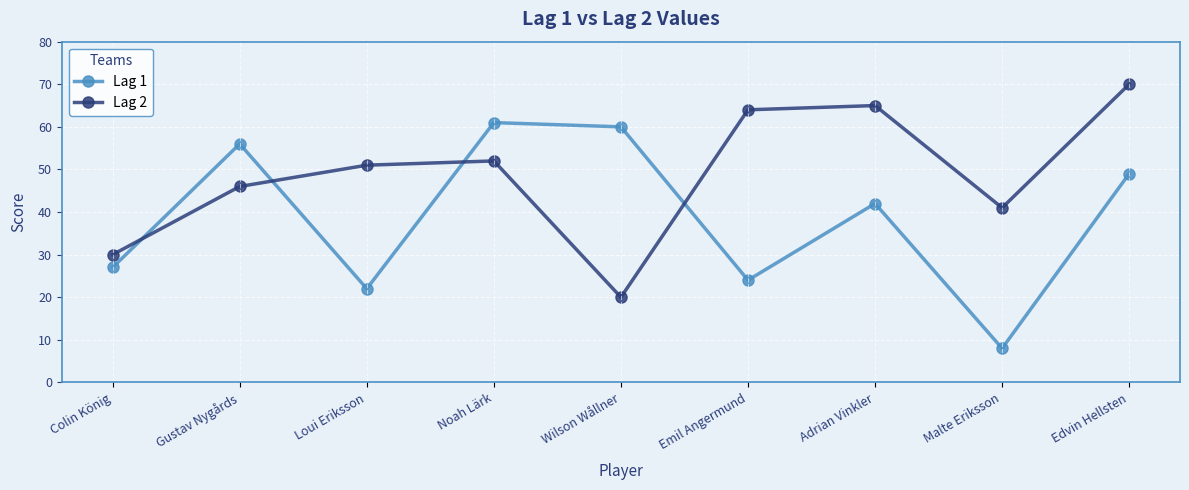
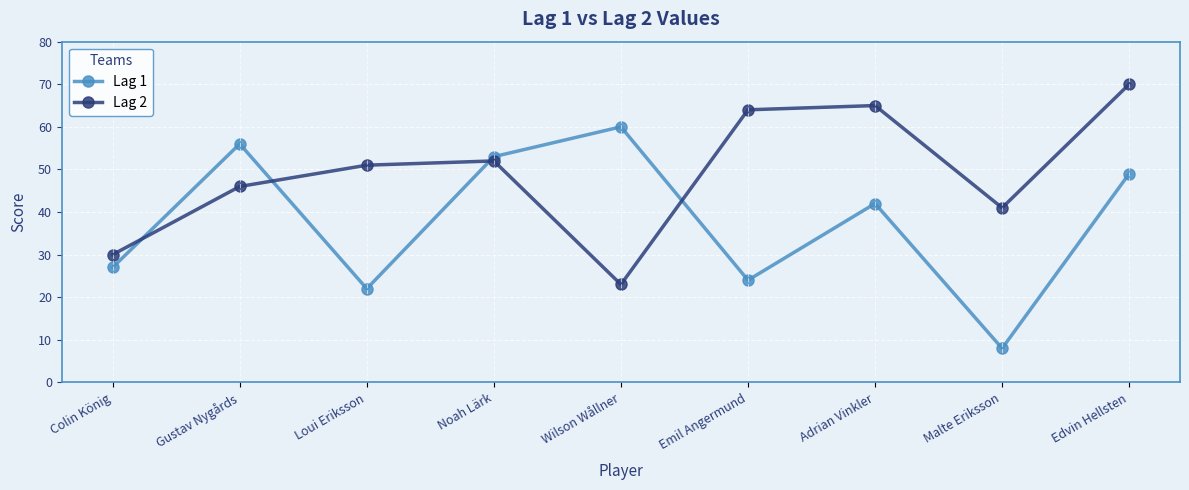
Lag 1, Noah Lärk: 61 -> 53
Lag 2, Wilson Wållner: 20 -> 23
